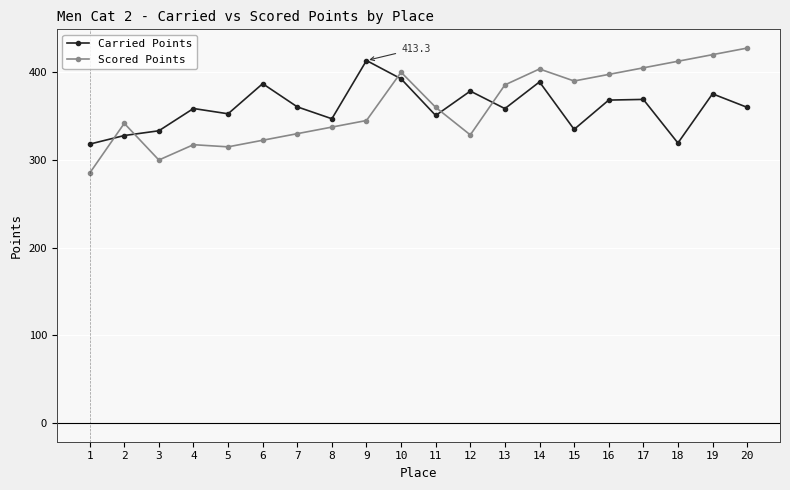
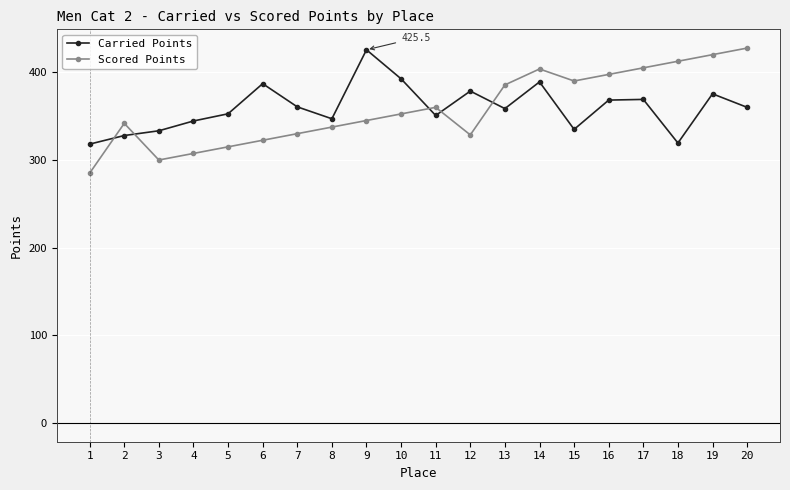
Carried Points, 4: 360 -> 340
Scored Points, 4: 320 -> 310
Carried Points, 9: 413.3 -> 425.5
Scored Points, 10: 400 -> 350
